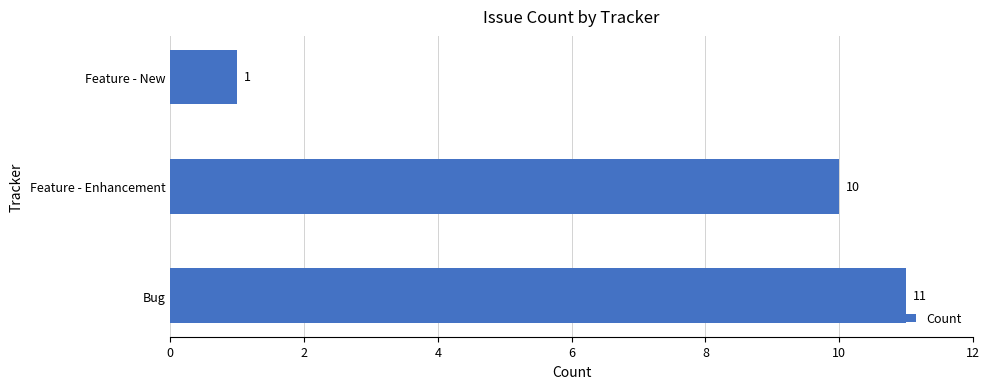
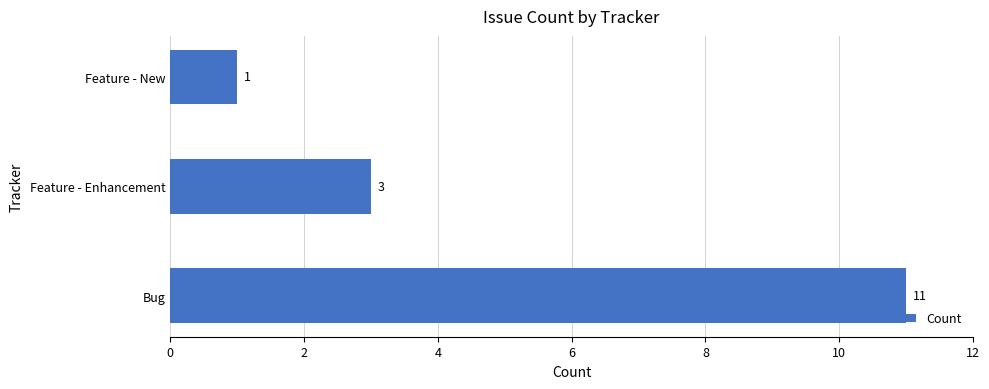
Feature - Enhancement: 10 -> 3
